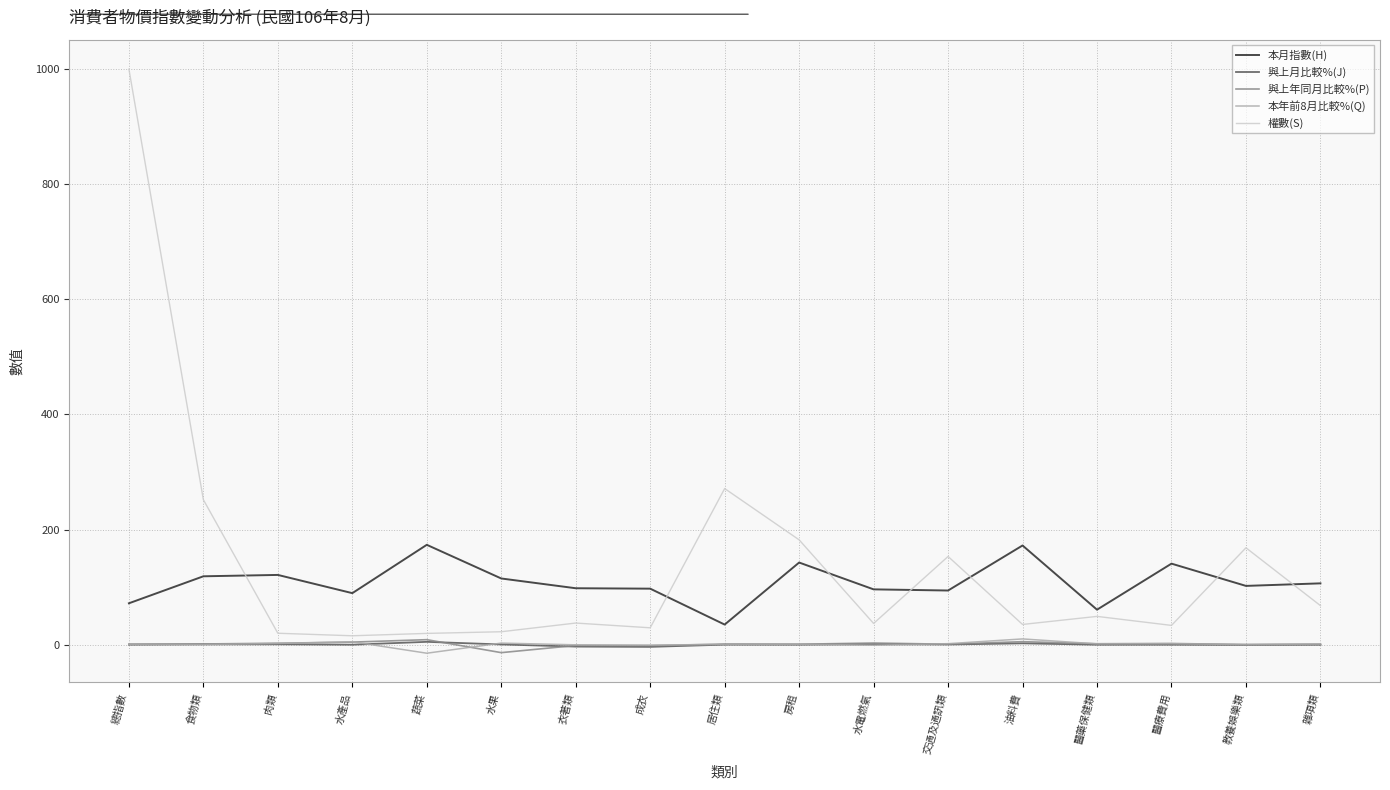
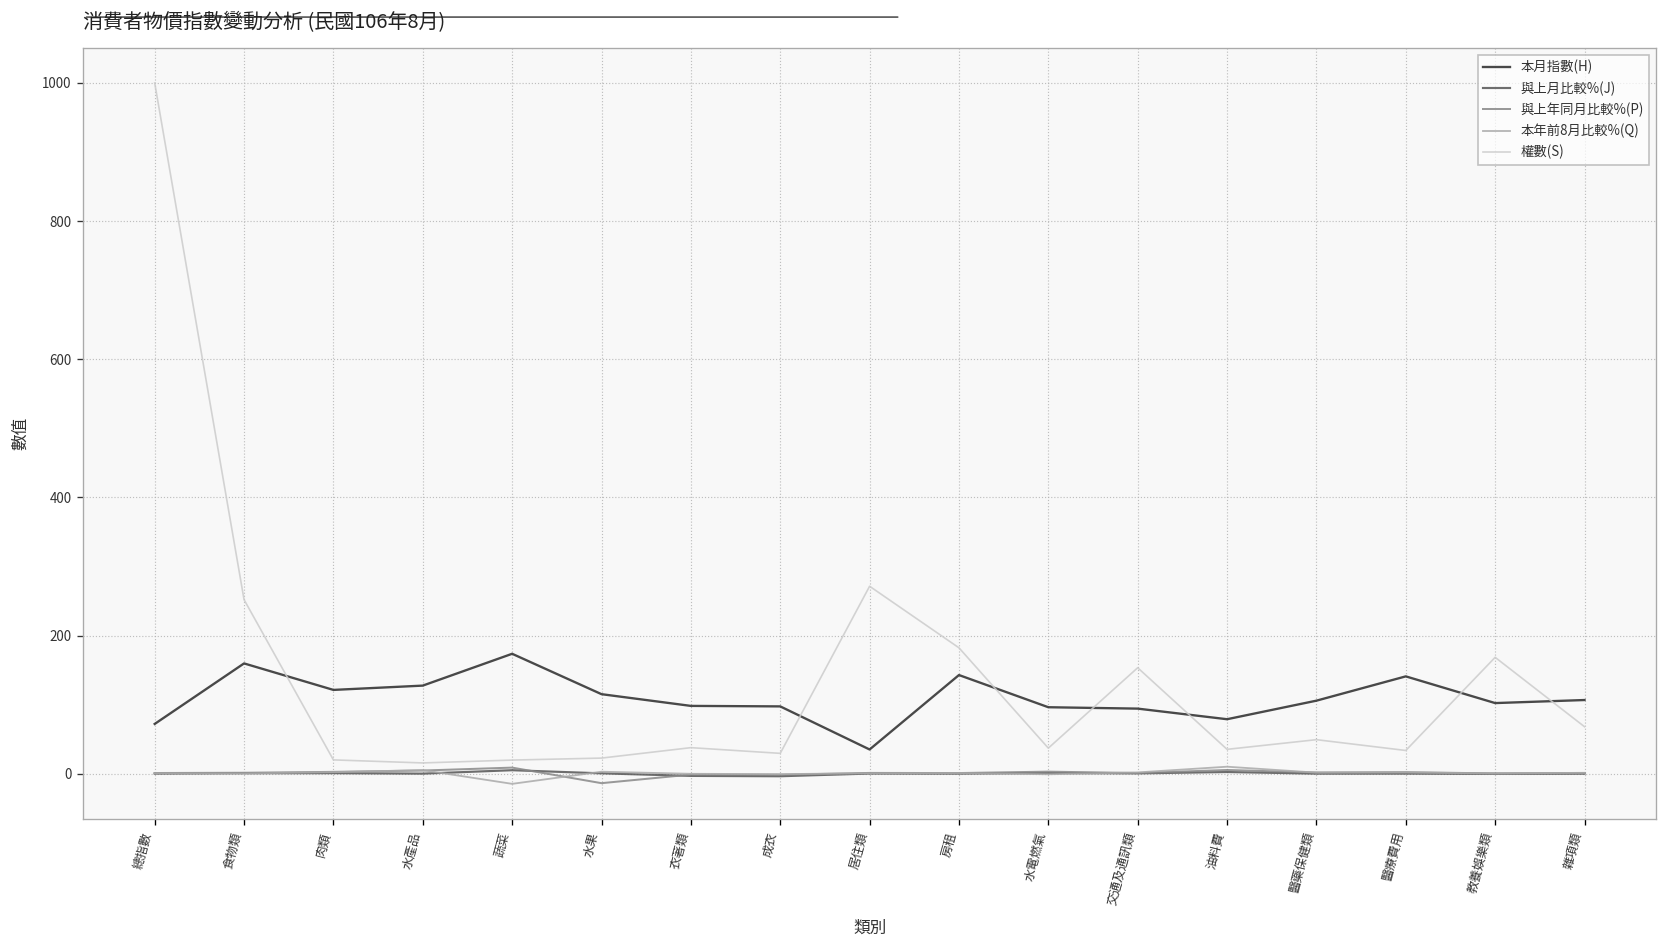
本月指數(H), 食物類: 120 -> 160
本月指數(H), 水產品: 90 -> 130
本月指數(H), 油料費: 170 -> 80
本月指數(H), 醫藥保健類: 60 -> 110
